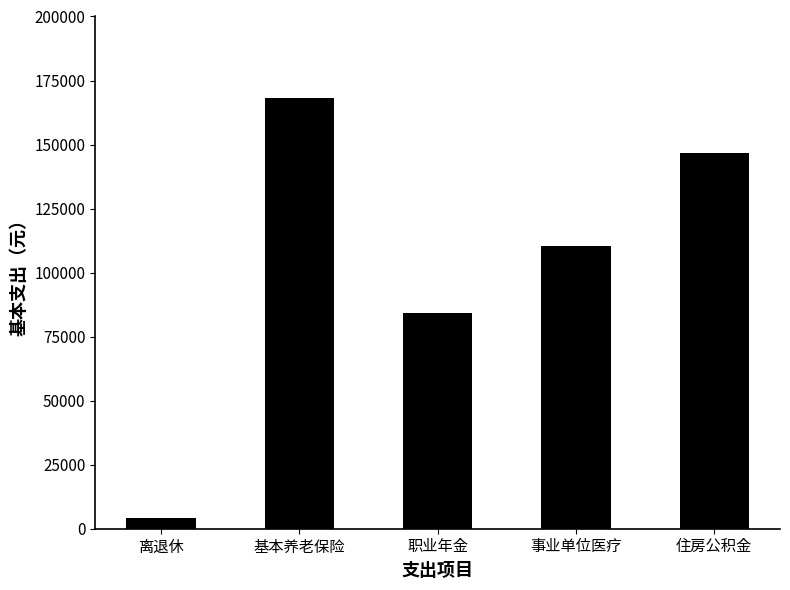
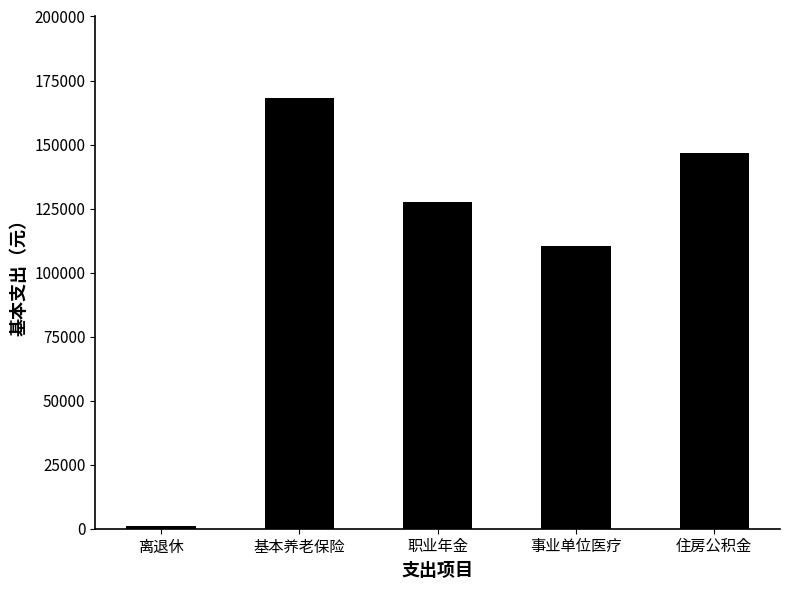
离退休: 4000 -> 1000
职业年金: 84000 -> 128000
